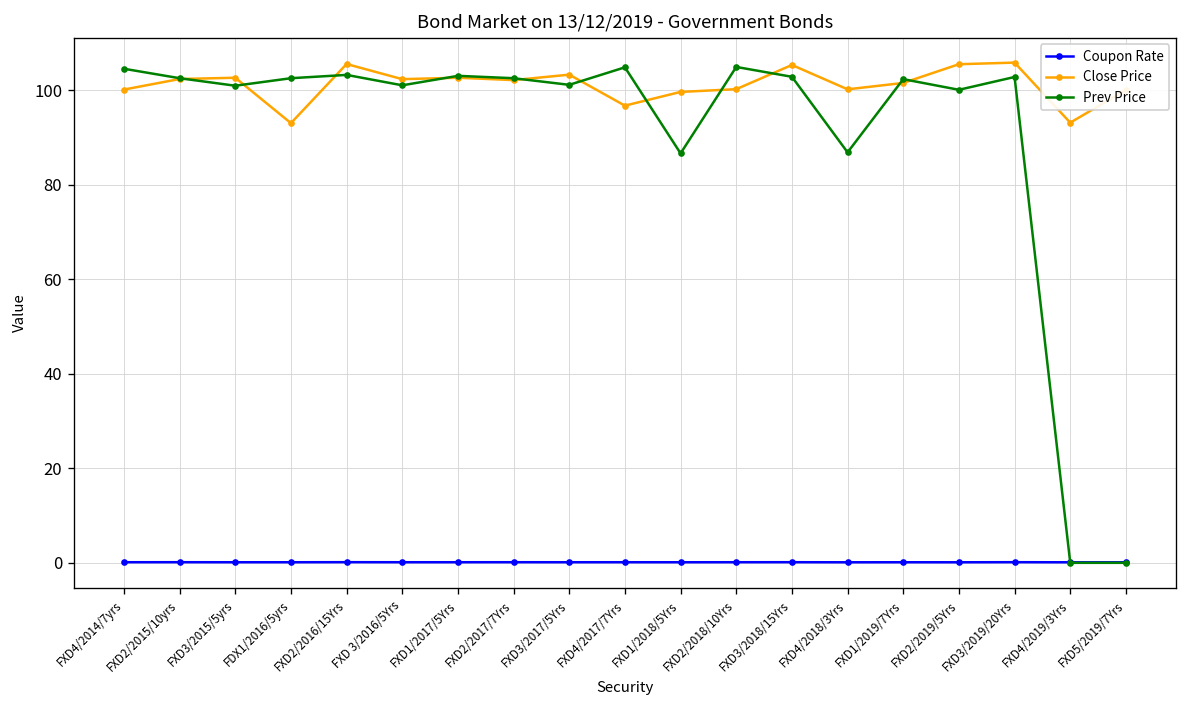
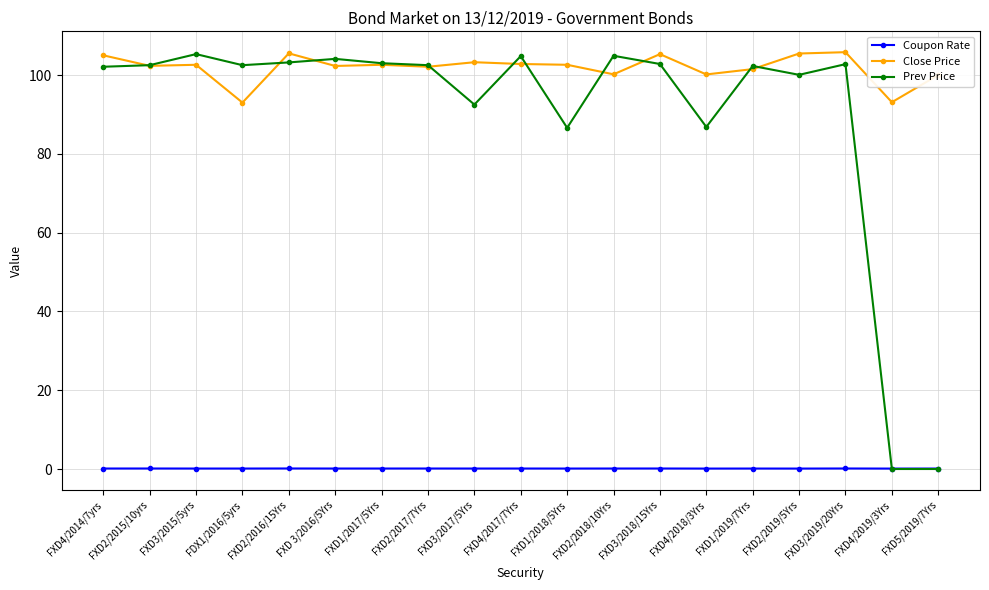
Close Price, FXD4/2014/7yrs: 100 -> 105
Prev Price, FXD4/2014/7yrs: 105 -> 102
Prev Price, FXD3/2015/5yrs: 101 -> 105
Prev Price, FXD 3/2016/5Yrs: 101 -> 104
Prev Price, FXD3/2017/5Yrs: 101 -> 93
Close Price, FXD4/2017/7Yrs: 97 -> 103
Close Price, FXD1/2018/5Yrs: 100 -> 103
